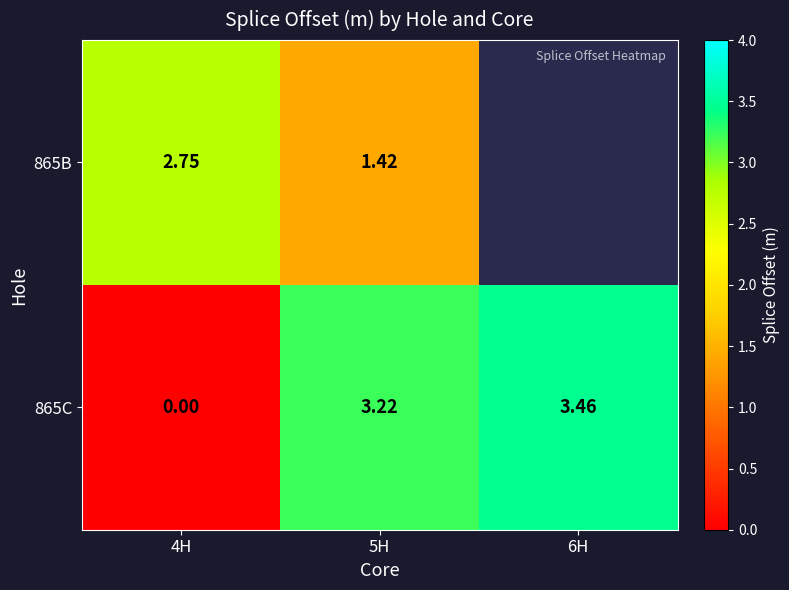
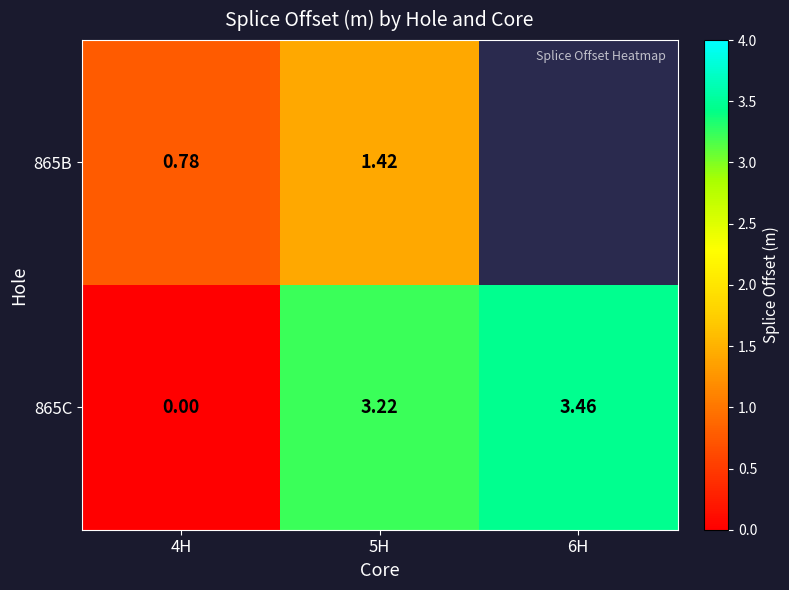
865B, 4H: 2.75 -> 0.78
